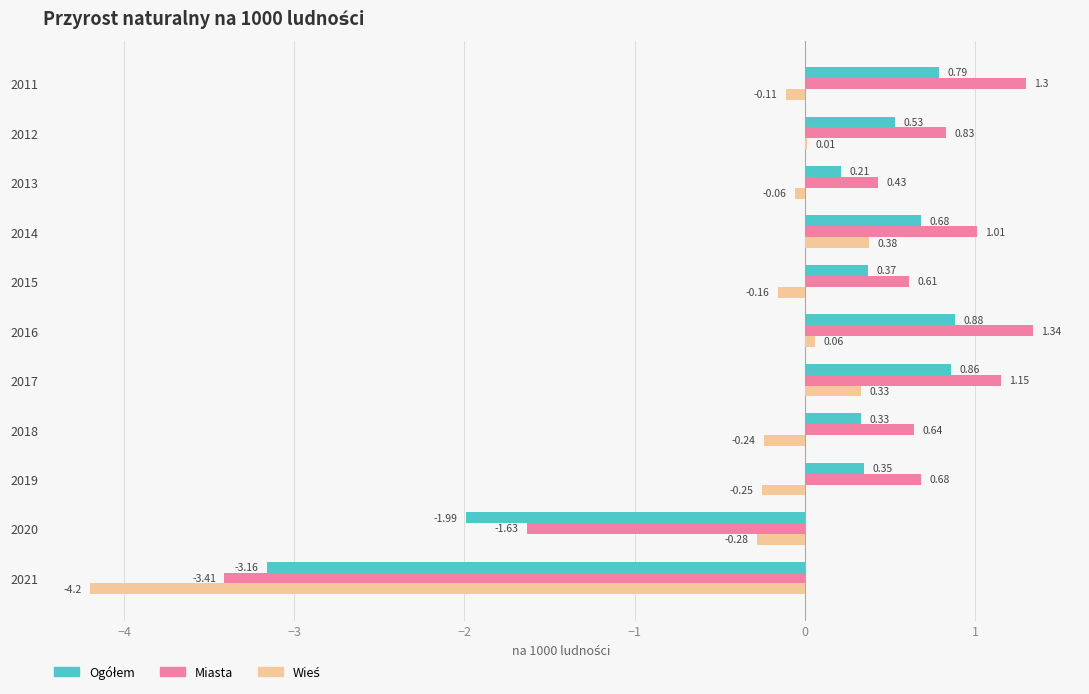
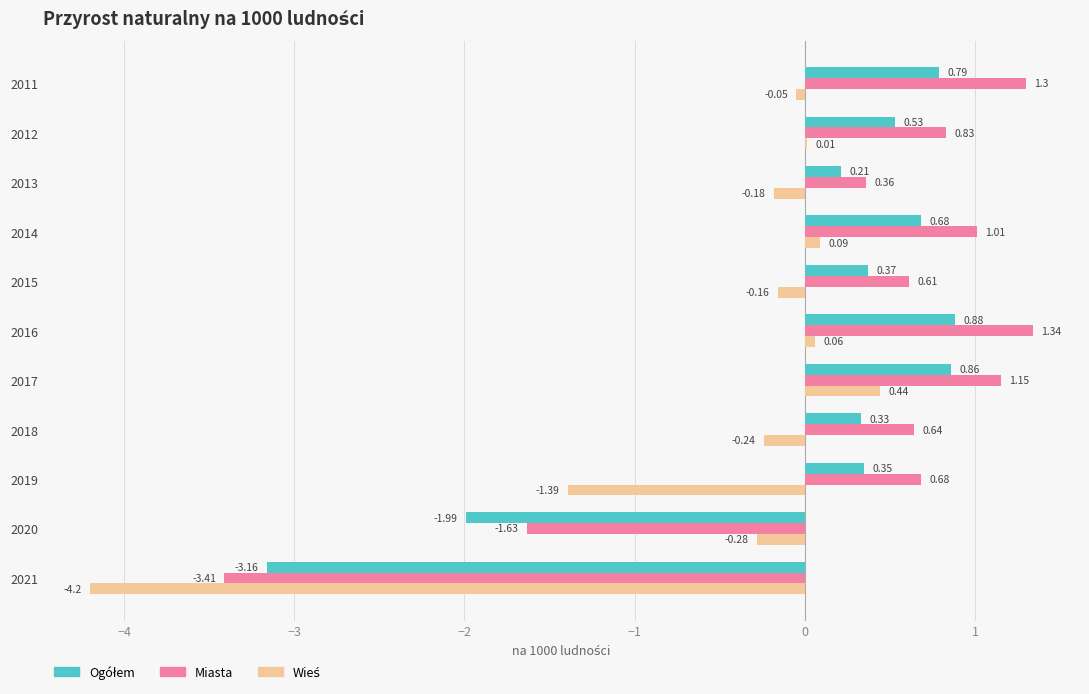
Wieś, 2011: -0.11 -> -0.05
Miasta, 2013: 0.43 -> 0.36
Wieś, 2013: -0.06 -> -0.18
Wieś, 2014: 0.38 -> 0.09
Wieś, 2017: 0.33 -> 0.44
Wieś, 2019: -0.25 -> -1.39
